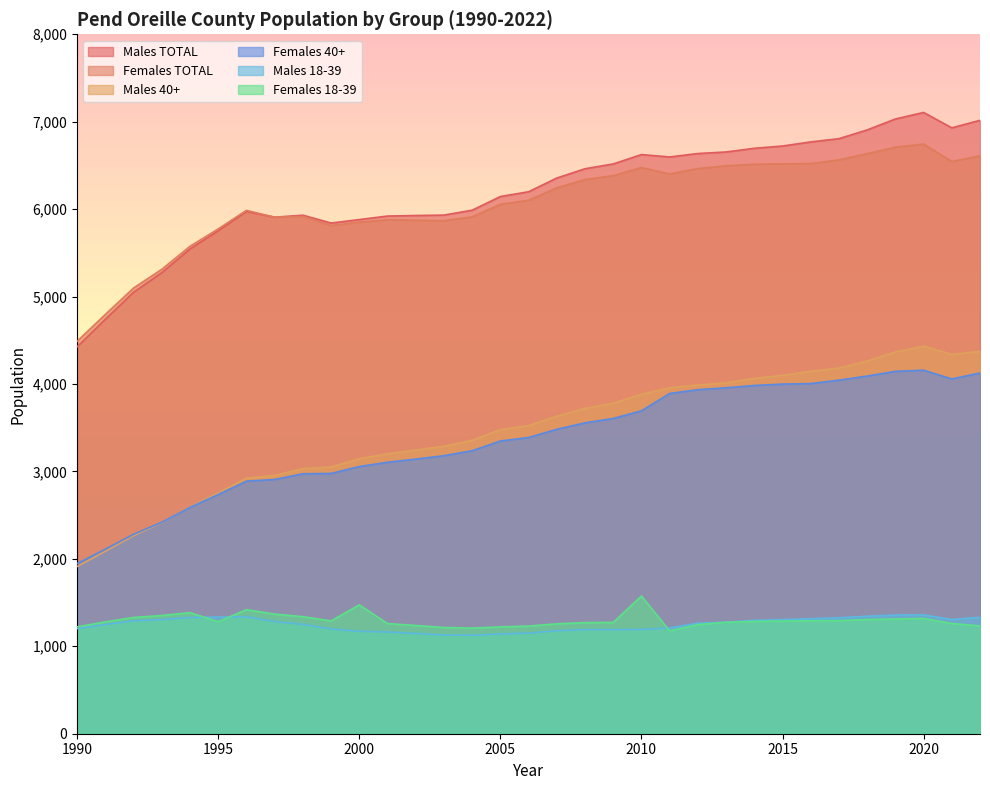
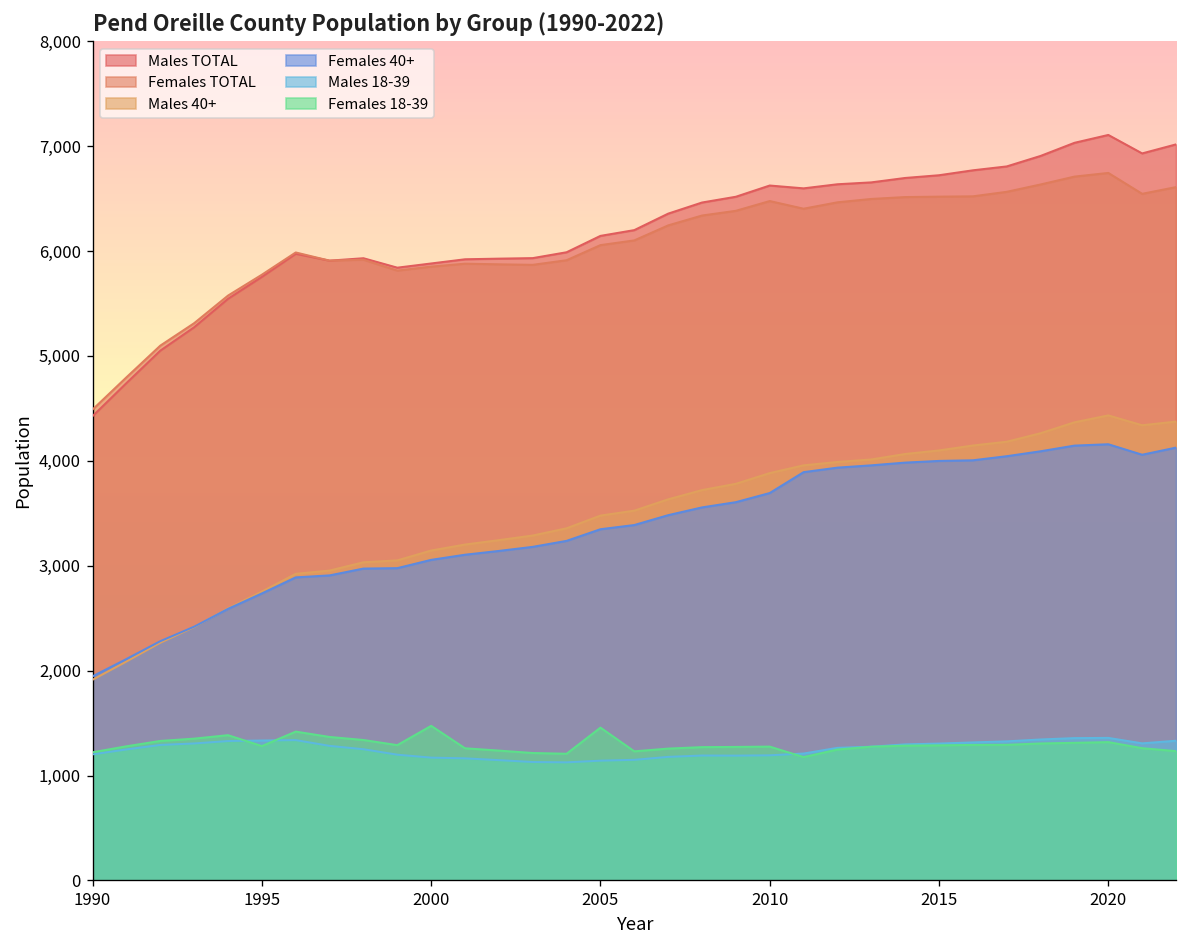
Females 18-39, 2005: 1,200 -> 1,500
Females 18-39, 2010: 1,600 -> 1,300
